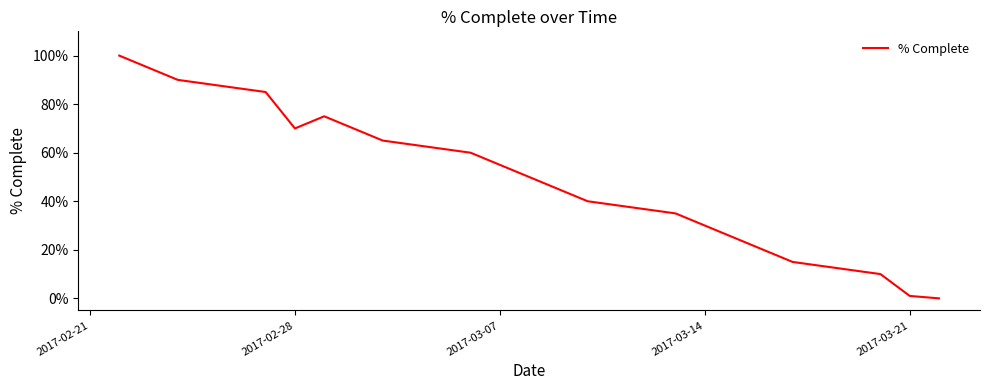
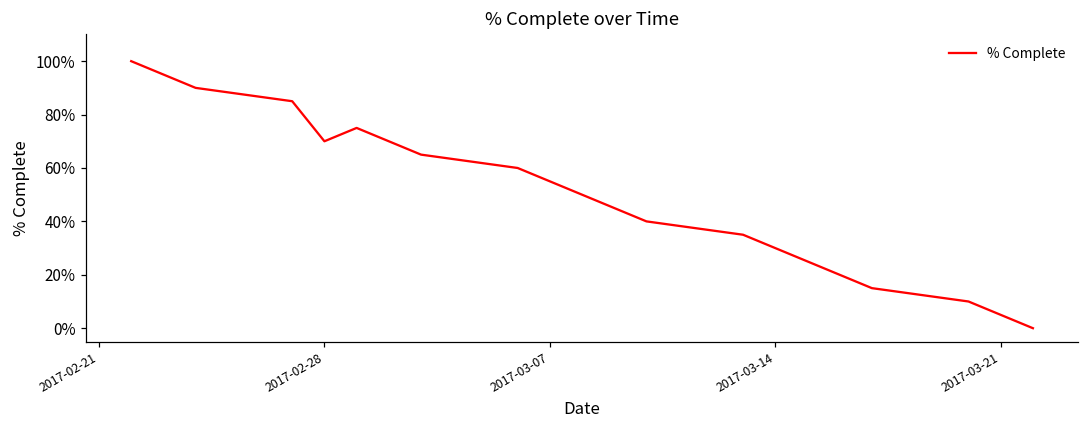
2017-03-21: 1% -> 5%
